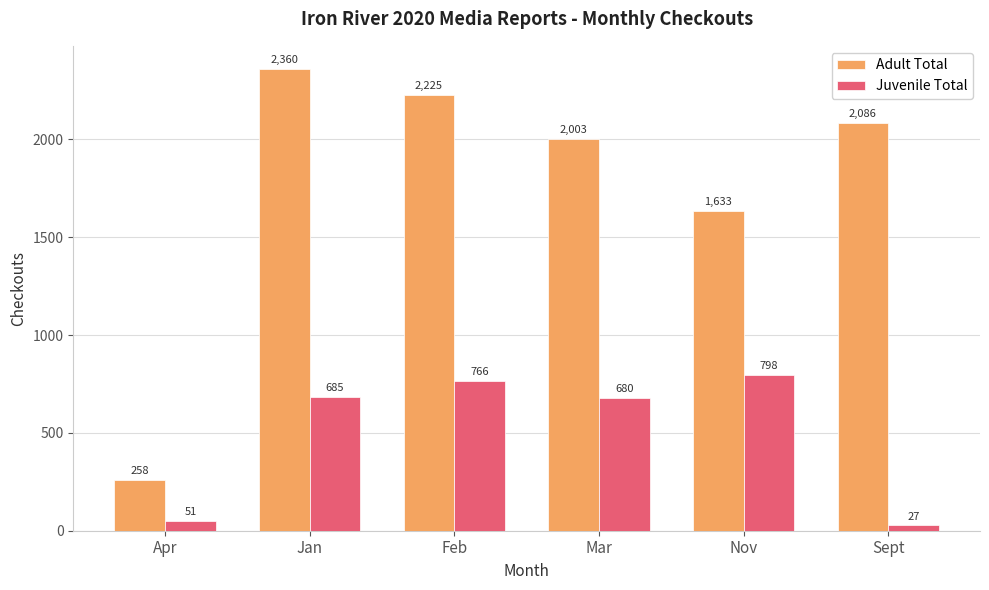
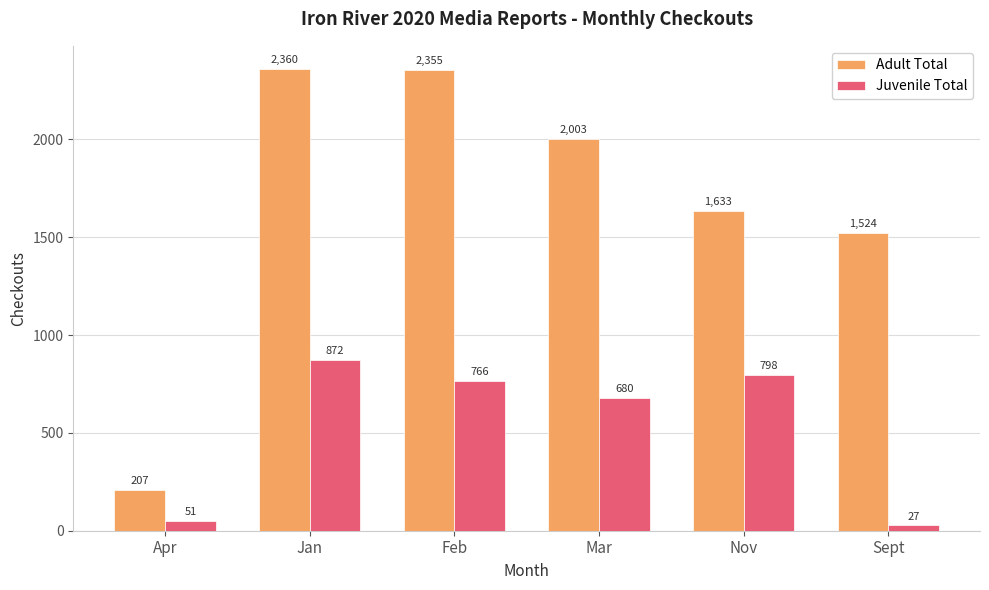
Adult Total, Apr: 258 -> 207
Juvenile Total, Jan: 685 -> 872
Adult Total, Feb: 2,225 -> 2,355
Adult Total, Sept: 2,086 -> 1,524
